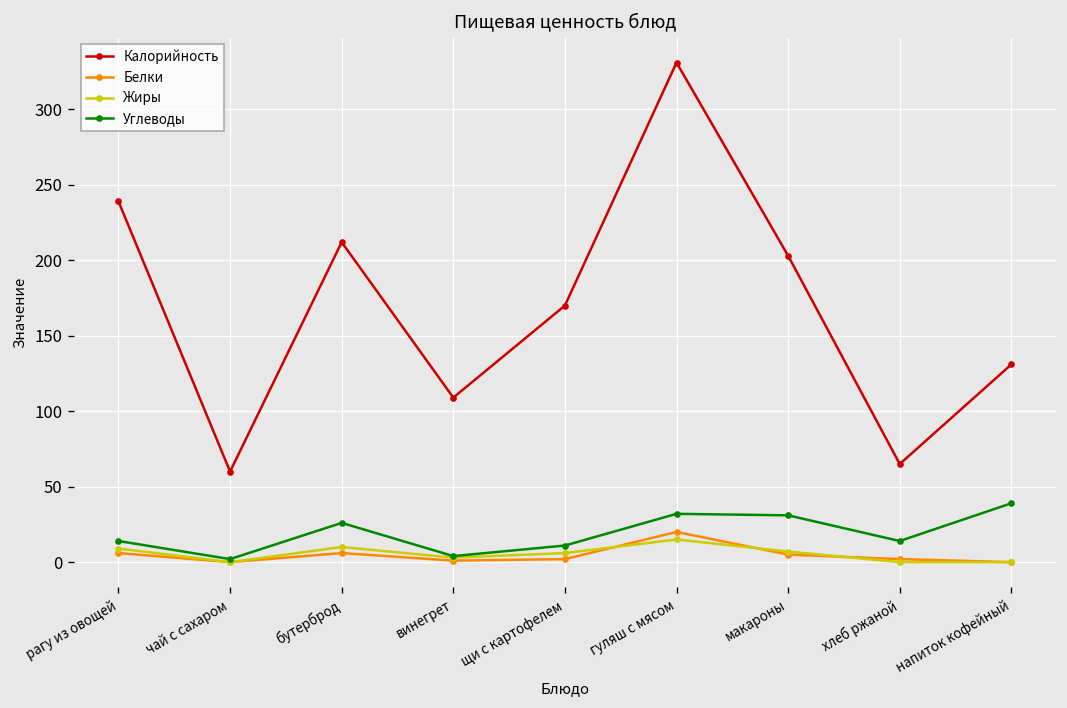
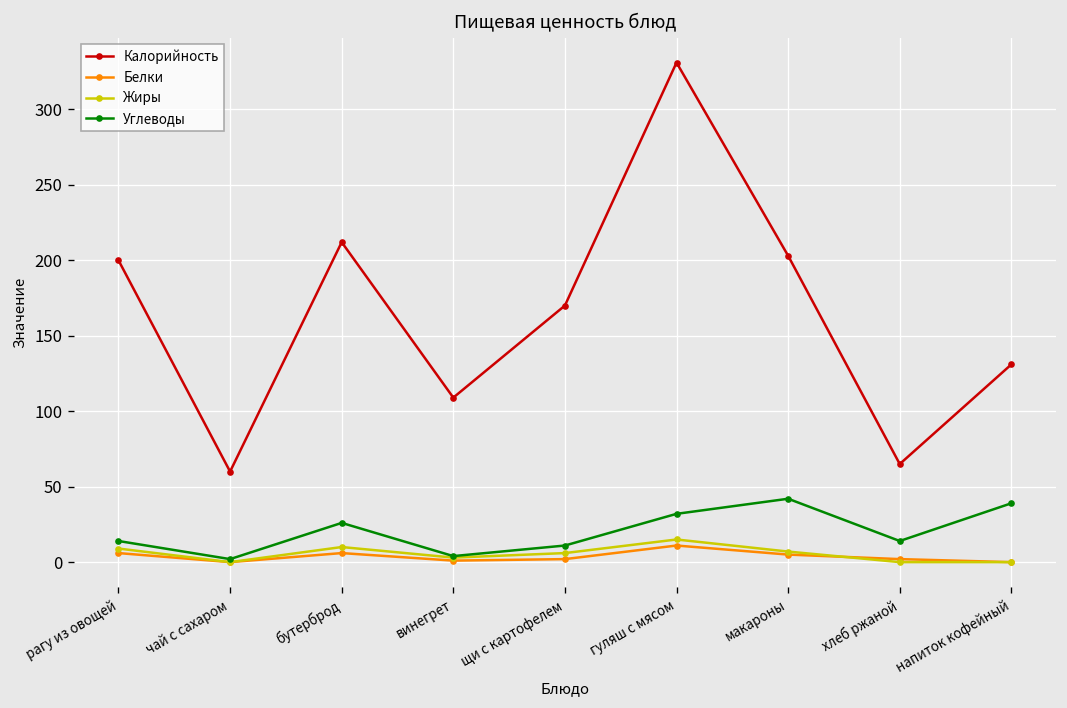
Калорийность, рагу из овощей: 239 -> 200
Белки, гуляш с мясом: 20 -> 11
Углеводы, макароны: 31 -> 42
